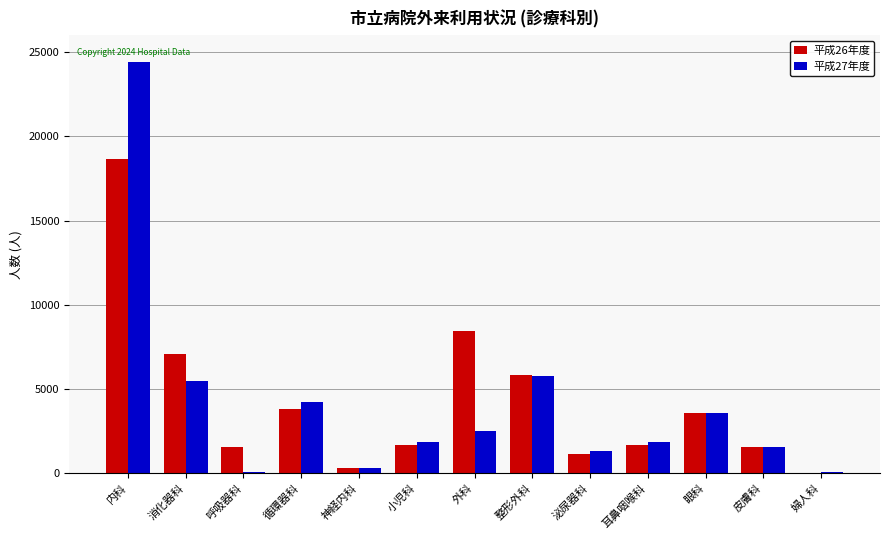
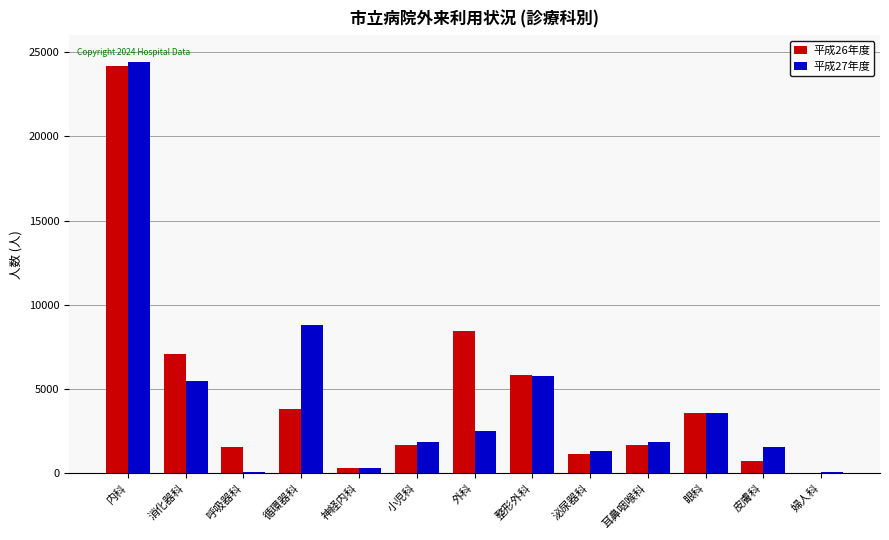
平成26年度, 内科: 18700 -> 24200
平成27年度, 循環器科: 4200 -> 8800
平成26年度, 皮膚科: 1600 -> 700
